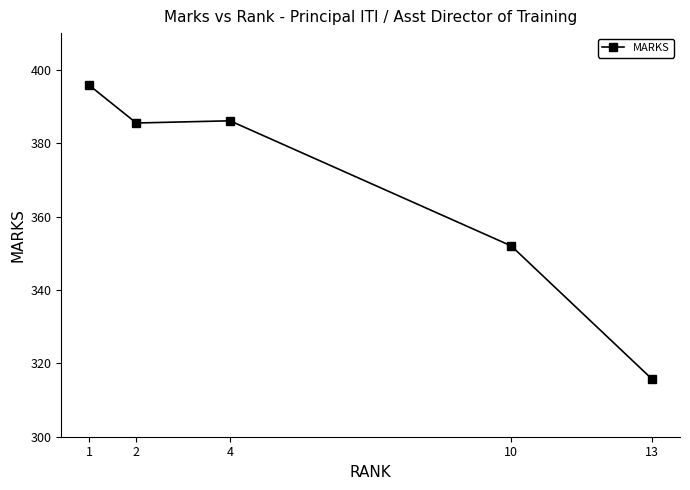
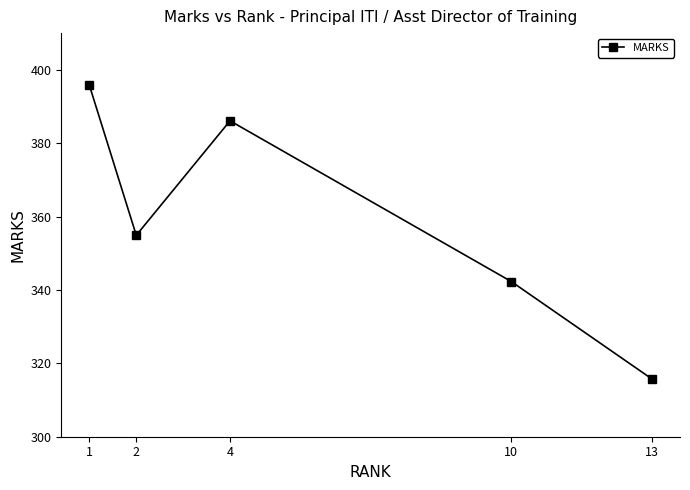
2: 386 -> 355
10: 352 -> 342
